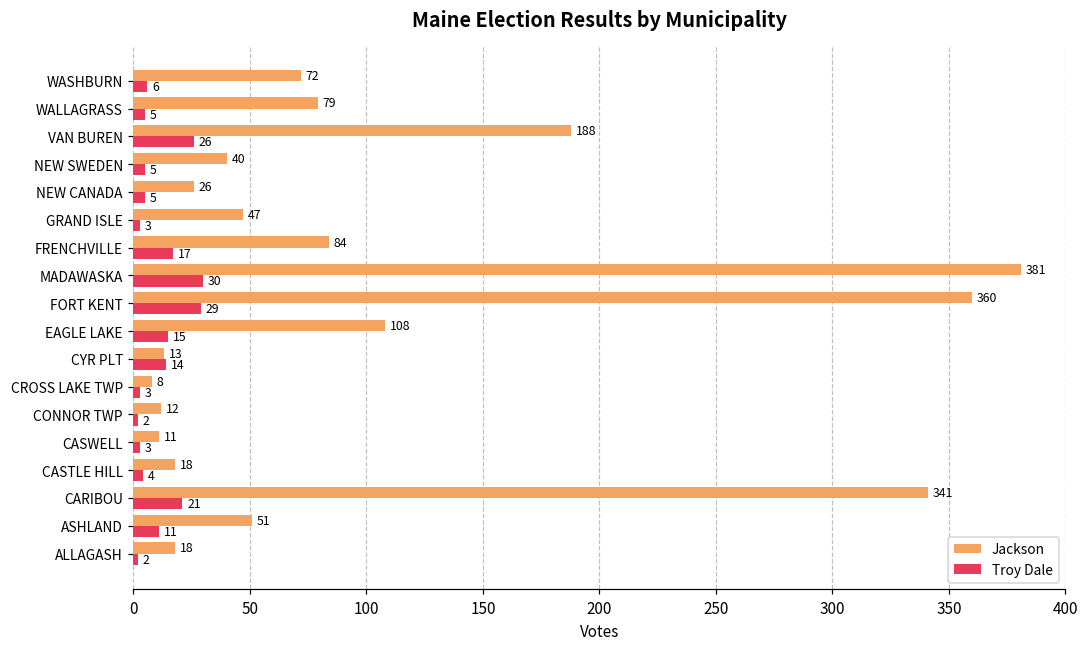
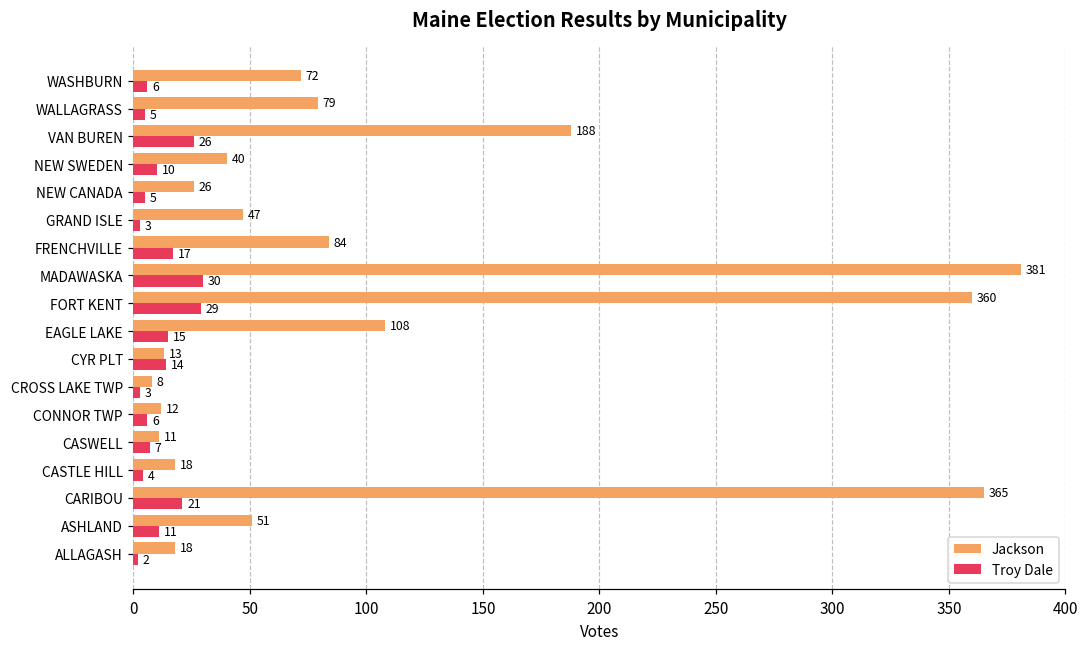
Troy Dale, NEW SWEDEN: 5 -> 10
Troy Dale, CONNOR TWP: 2 -> 6
Troy Dale, CASWELL: 3 -> 7
Jackson, CARIBOU: 341 -> 365
